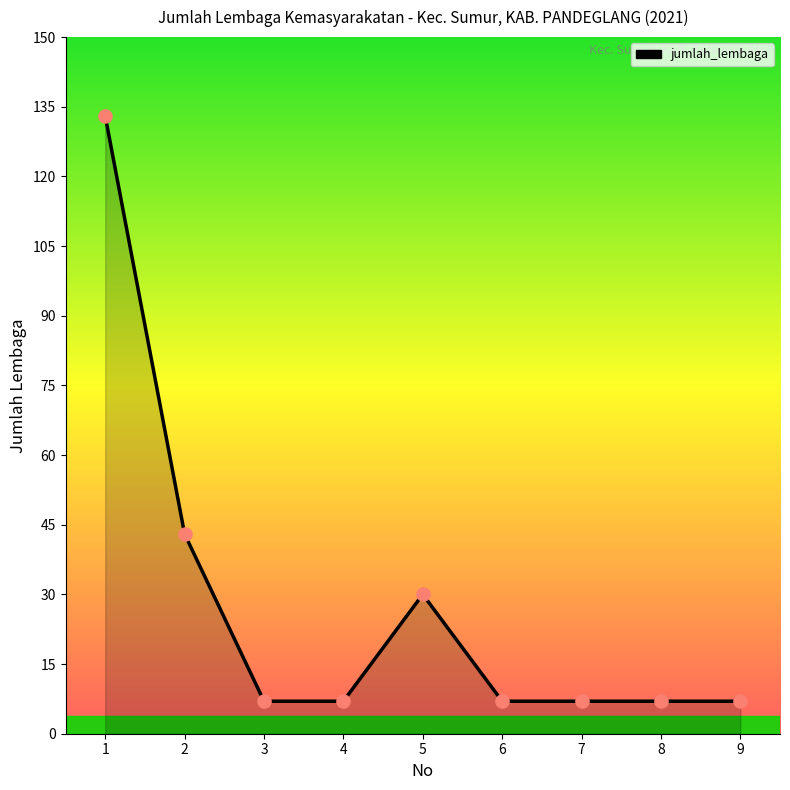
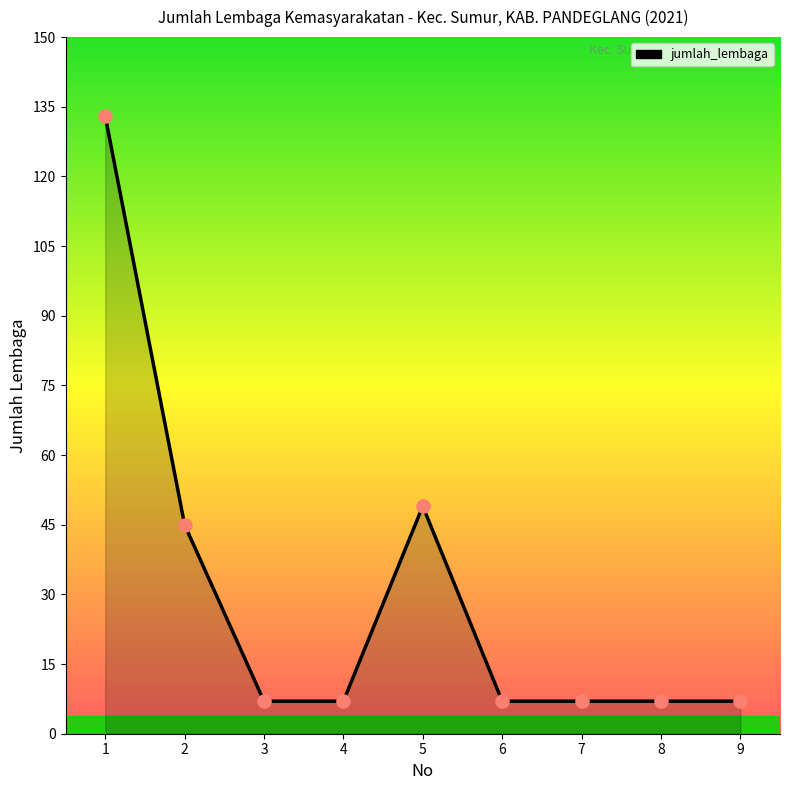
2: 43 -> 45
5: 30 -> 49
